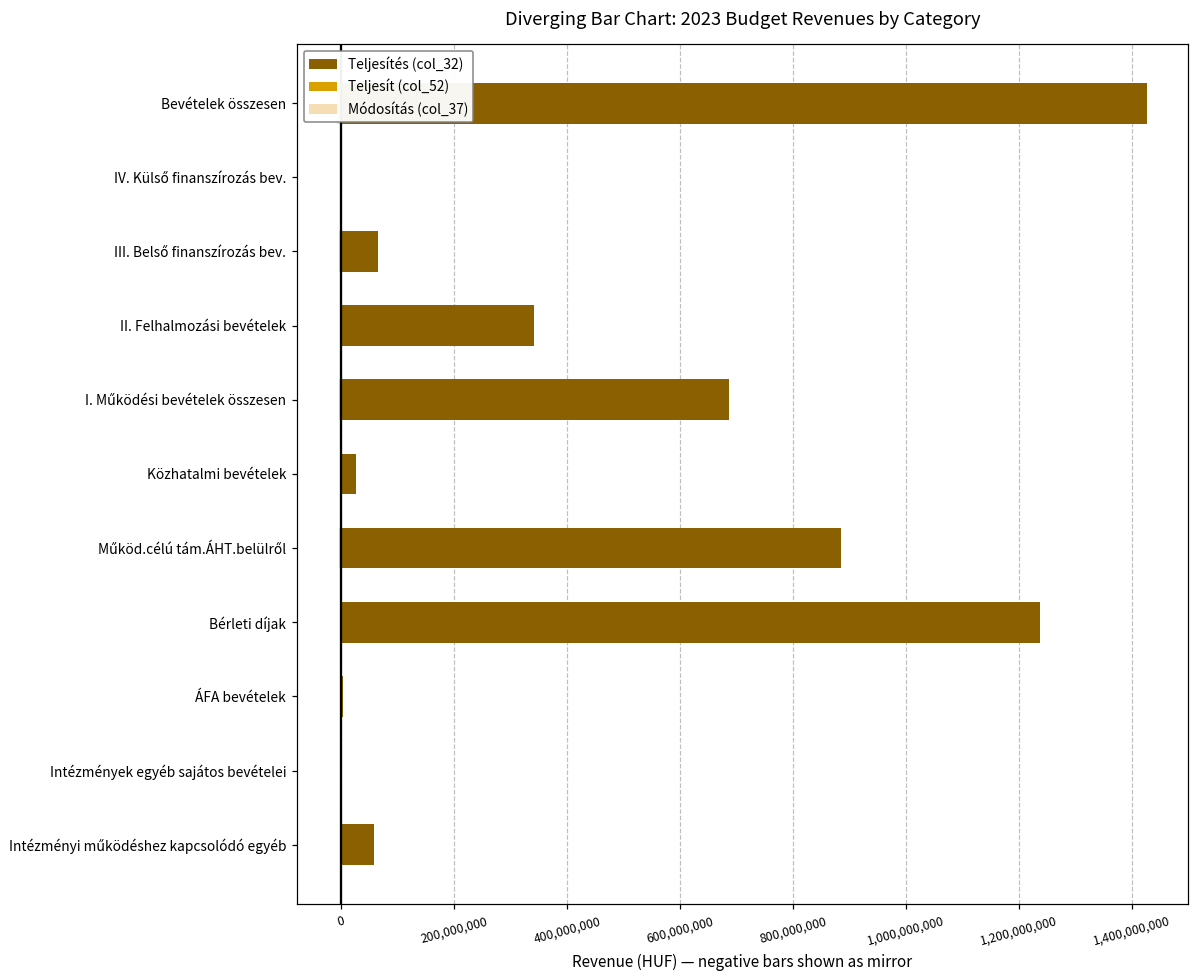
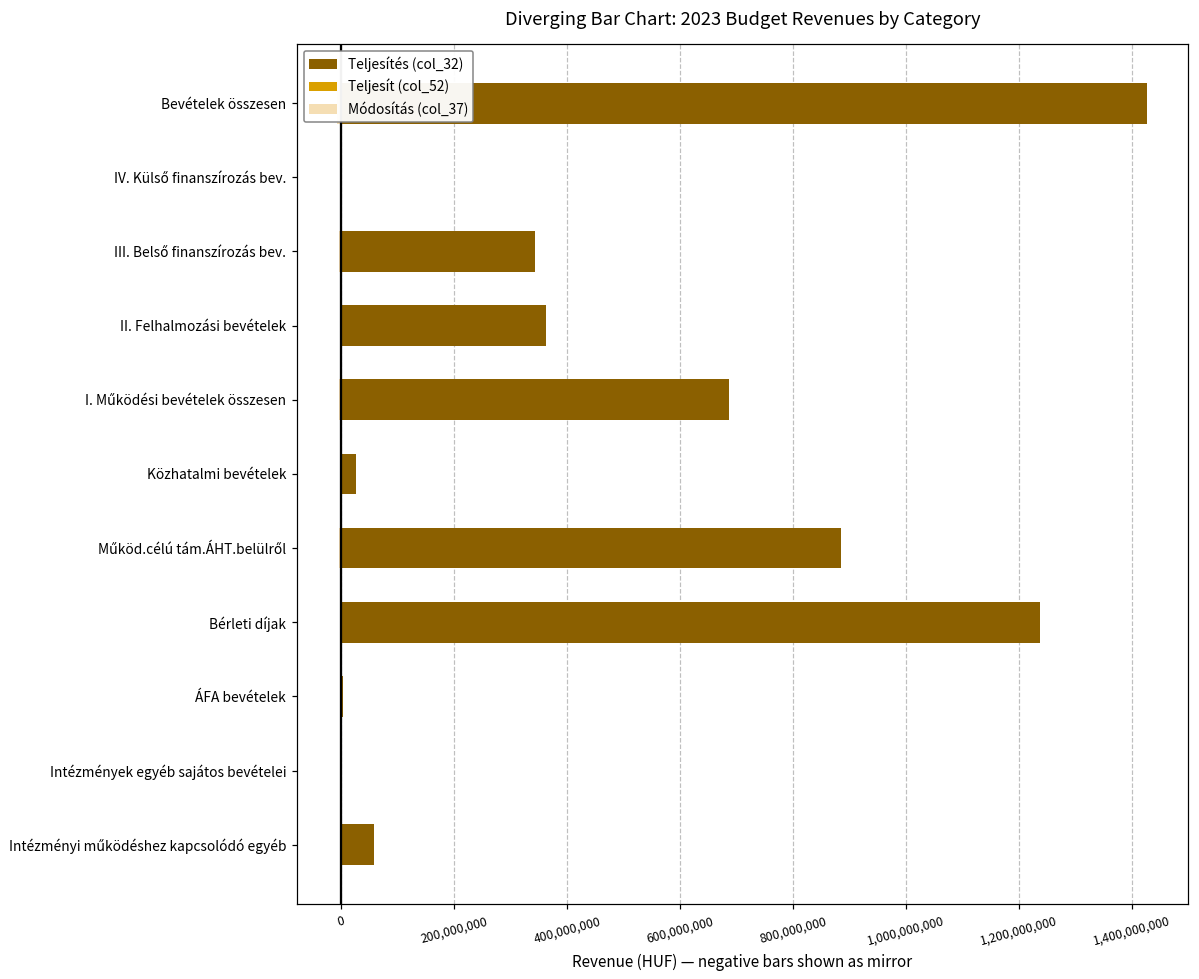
Teljesítés (col_32), III. Belső finanszírozás bev.: 70,000,000 -> 340,000,000
Teljesítés (col_32), II. Felhalmozási bevételek: 340,000,000 -> 360,000,000
